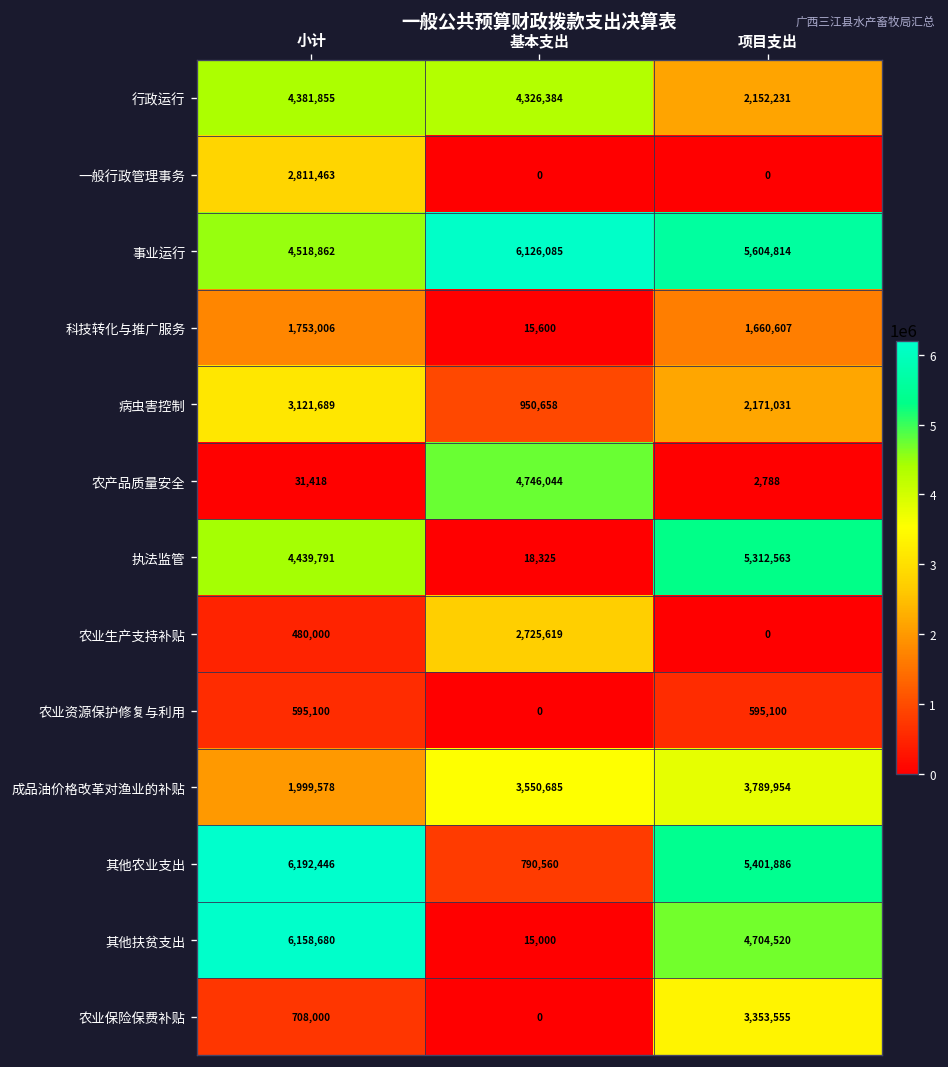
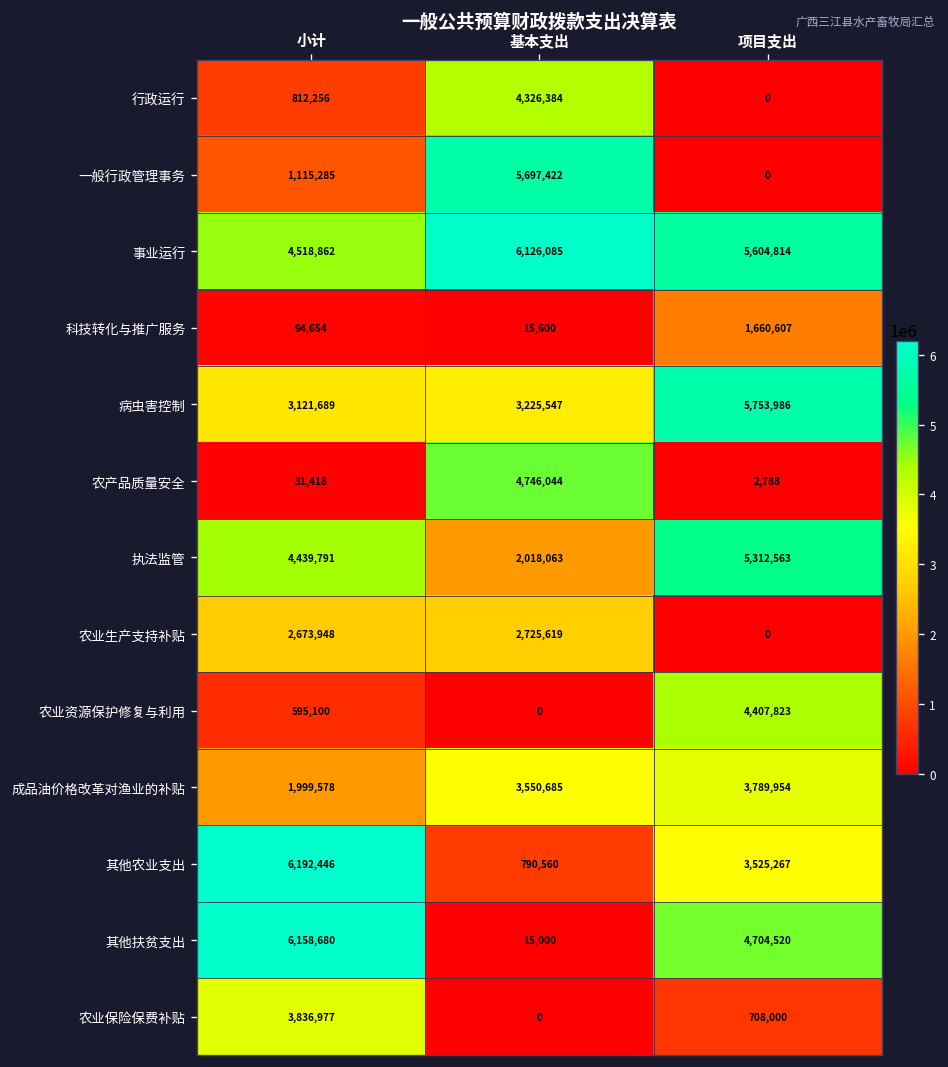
行政运行, 小计: 4,381,855 -> 812,256
行政运行, 项目支出: 2,152,231 -> 0
一般行政管理事务, 小计: 2,811,463 -> 1,115,285
一般行政管理事务, 基本支出: 0 -> 5,697,422
科技转化与推广服务, 小计: 1,753,006 -> 94,654
病虫害控制, 基本支出: 950,658 -> 3,225,547
病虫害控制, 项目支出: 2,171,031 -> 5,753,986
执法监管, 基本支出: 18,325 -> 2,018,063
农业生产支持补贴, 小计: 480,000 -> 2,673,948
农业资源保护修复与利用, 项目支出: 595,100 -> 4,407,823
其他农业支出, 项目支出: 5,401,886 -> 3,525,267
农业保险保费补贴, 小计: 708,000 -> 3,836,977
农业保险保费补贴, 项目支出: 3,353,555 -> 708,000
